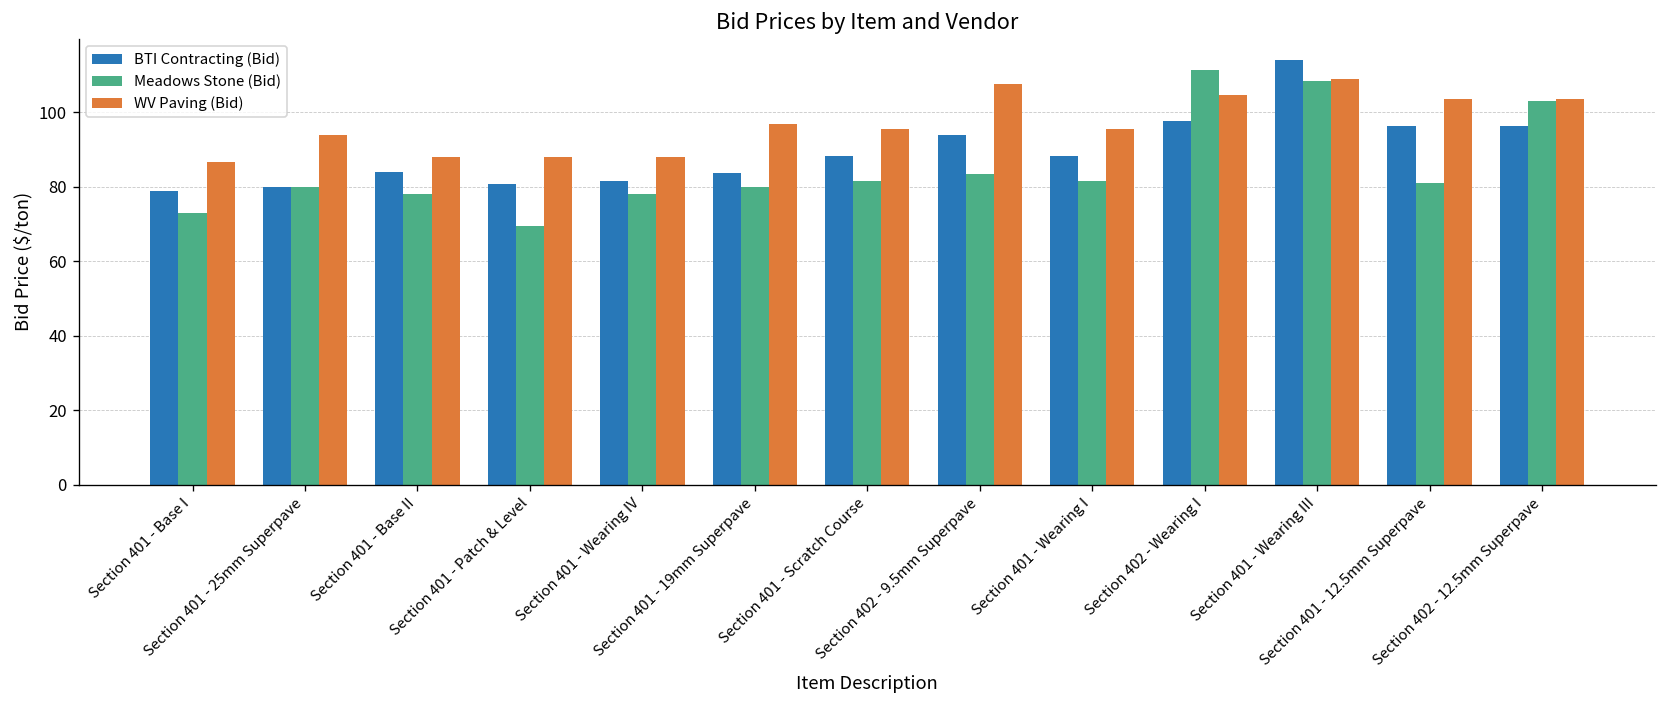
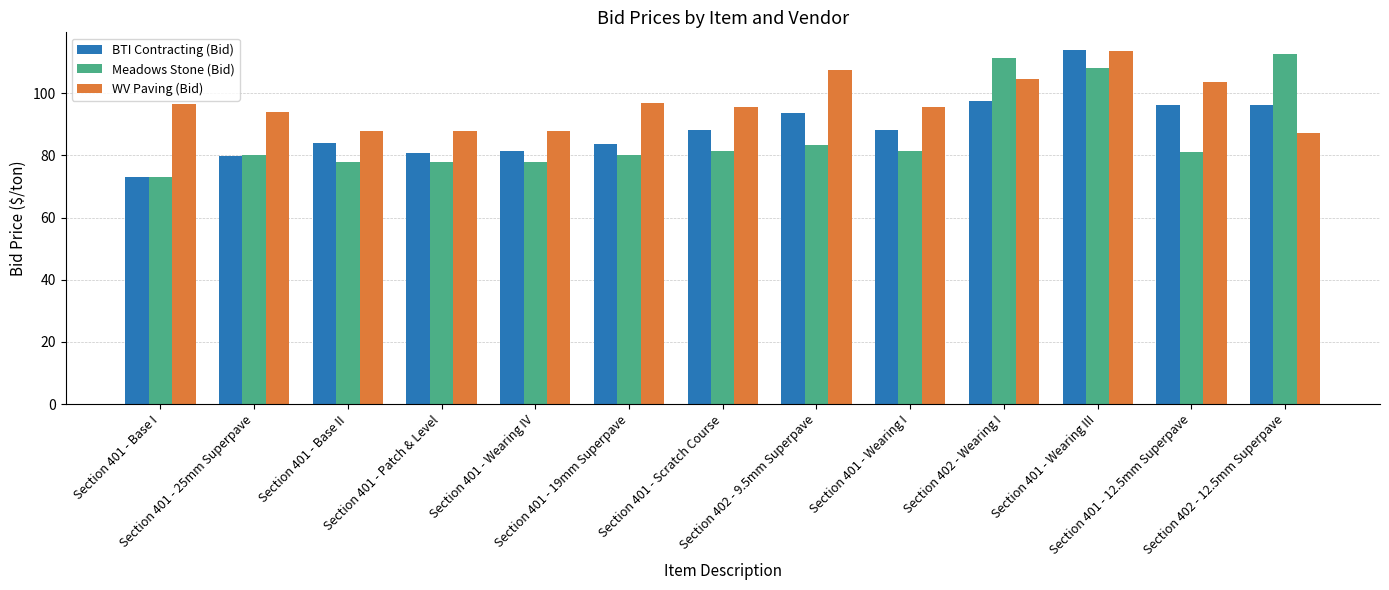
BTI Contracting (Bid), Section 401 - Base I: 79 -> 73
WV Paving (Bid), Section 401 - Base I: 87 -> 97
Meadows Stone (Bid), Section 401 - Patch & Level: 69 -> 78
WV Paving (Bid), Section 401 - Wearing III: 109 -> 114
Meadows Stone (Bid), Section 402 - 12.5mm Superpave: 103 -> 113
WV Paving (Bid), Section 402 - 12.5mm Superpave: 104 -> 87
